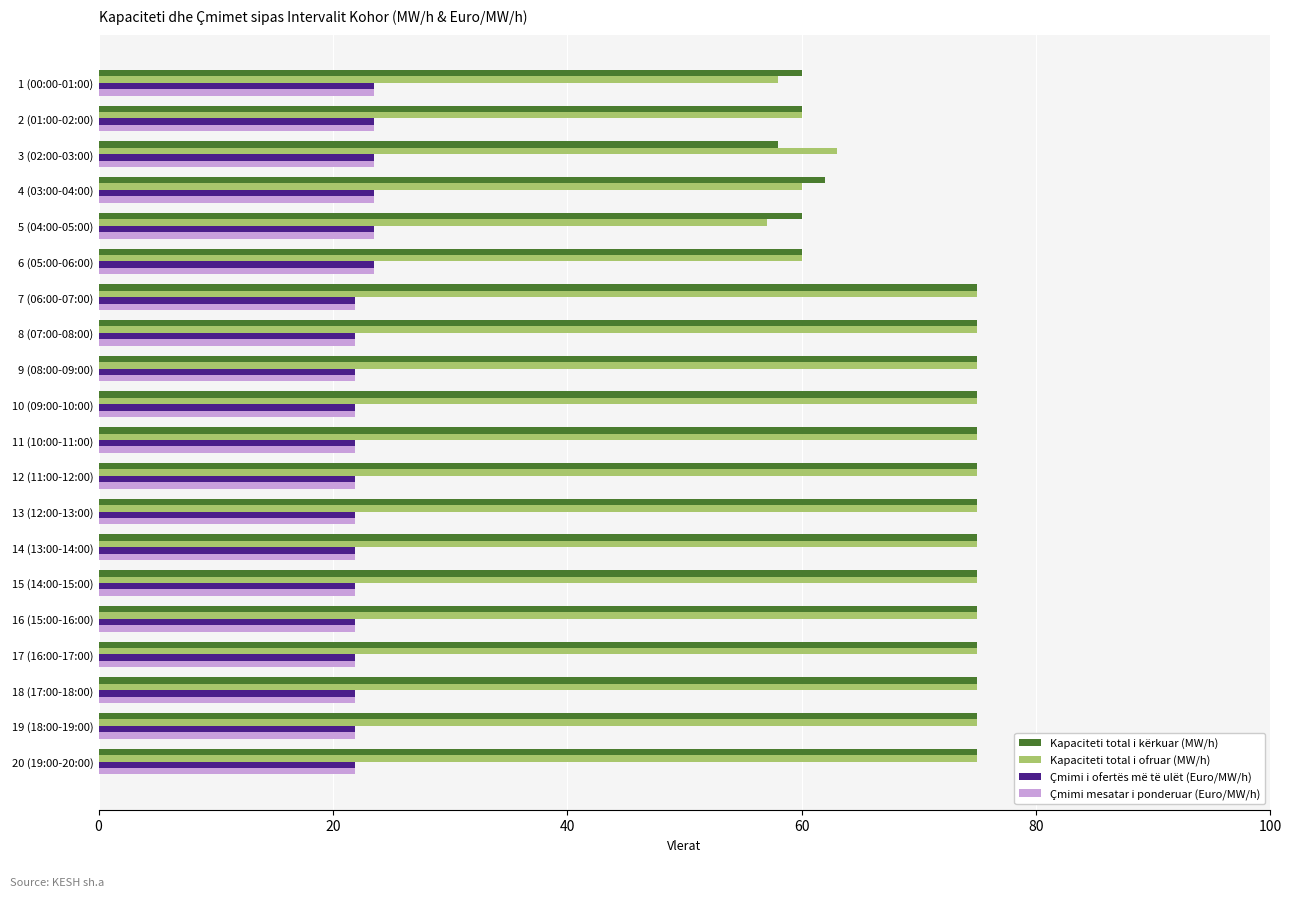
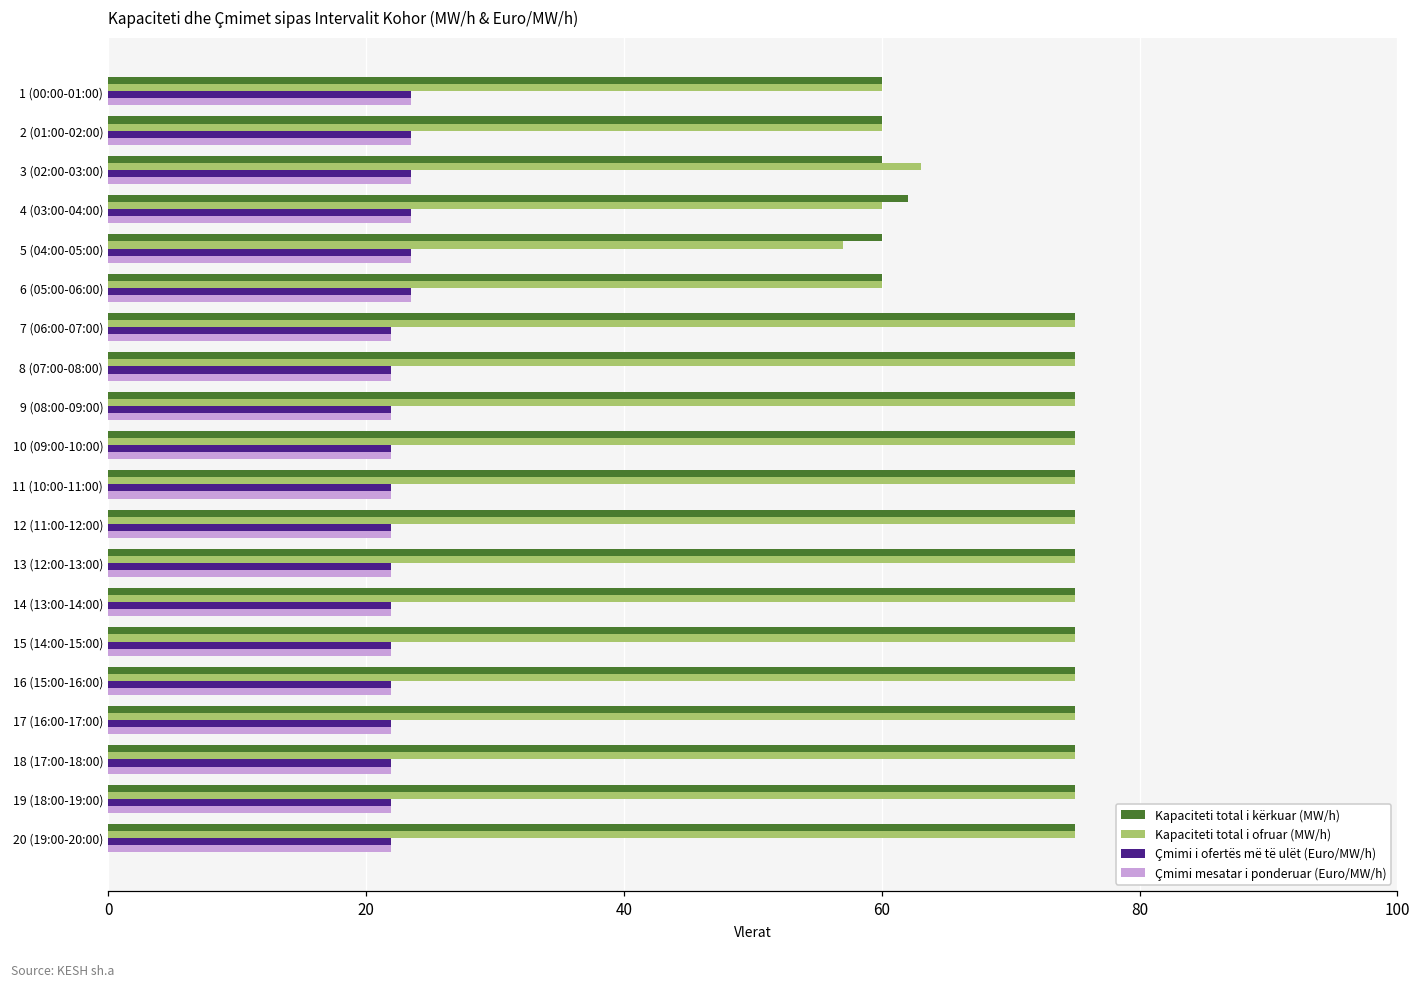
Kapaciteti total i ofruar (MW/h), 1 (00:00-01:00): 58 -> 60
Kapaciteti total i kërkuar (MW/h), 3 (02:00-03:00): 58 -> 60
